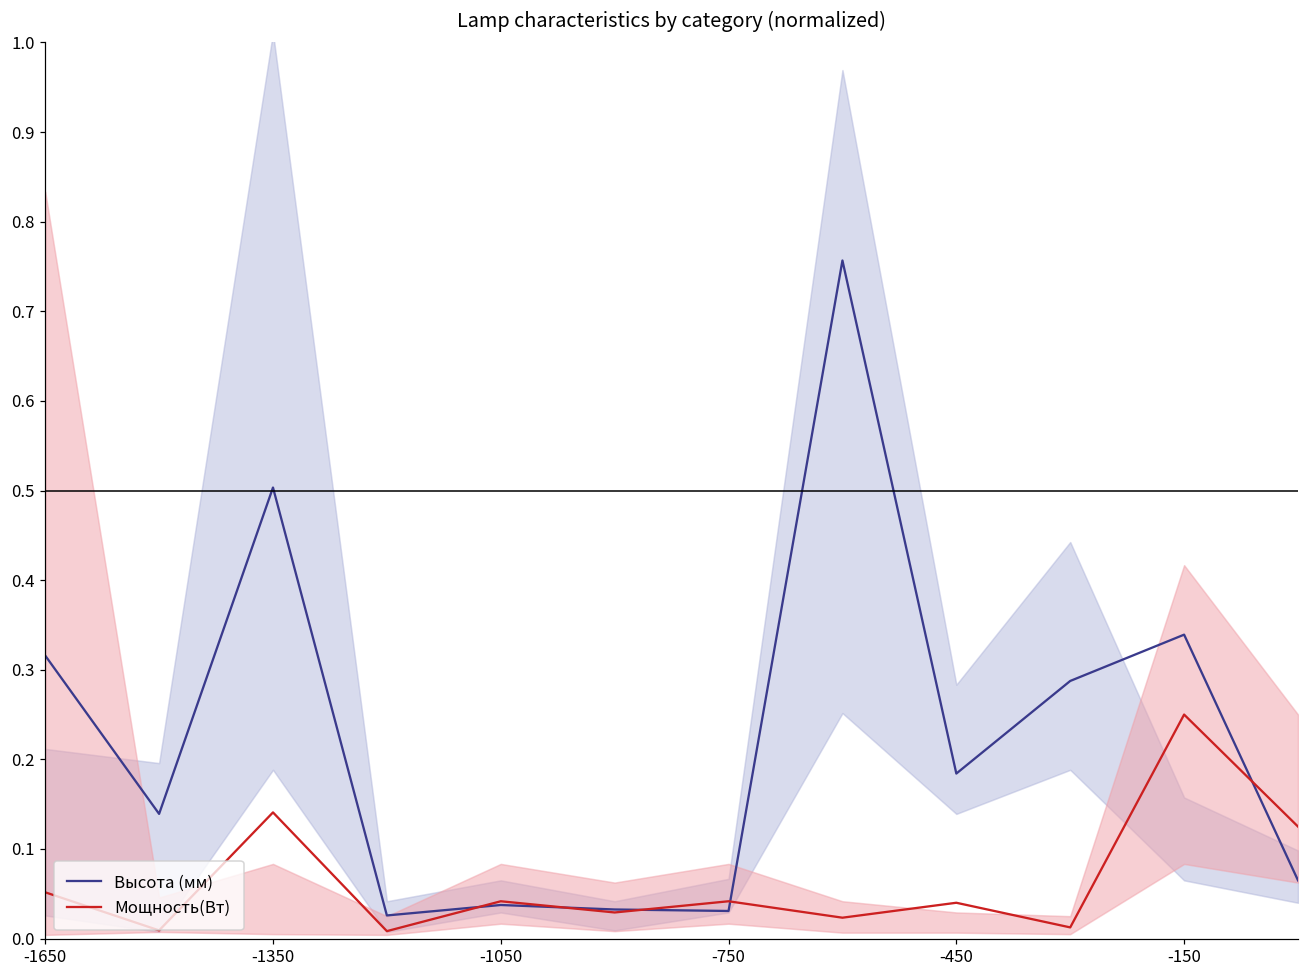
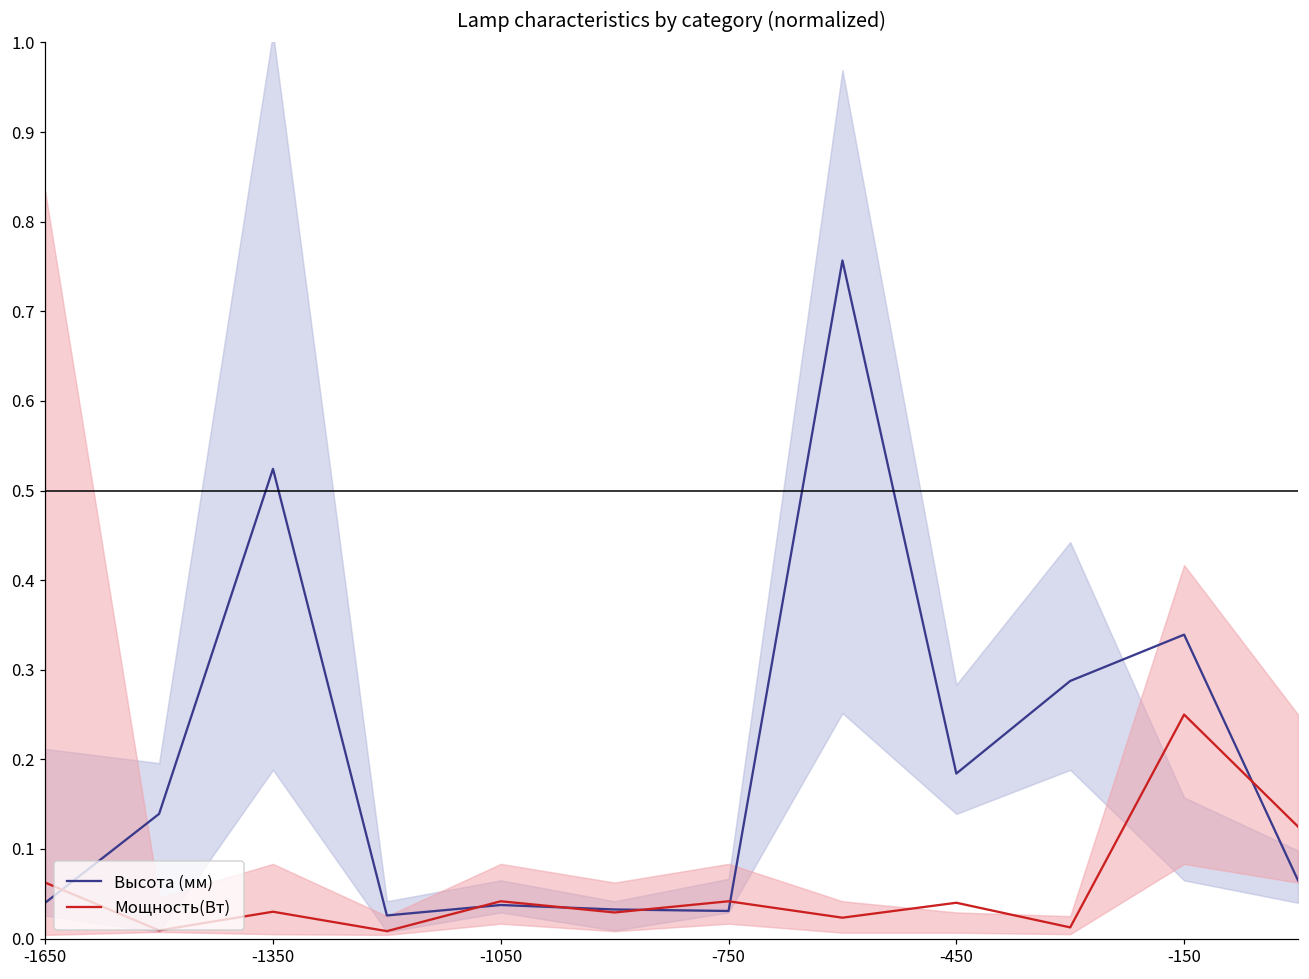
Высота (мм), -1650: 0.32 -> 0.04
Мощность(Вт), -1650: 0.05 -> 0.06
Высота (мм), -1350: 0.50 -> 0.52
Мощность(Вт), -1350: 0.14 -> 0.03
